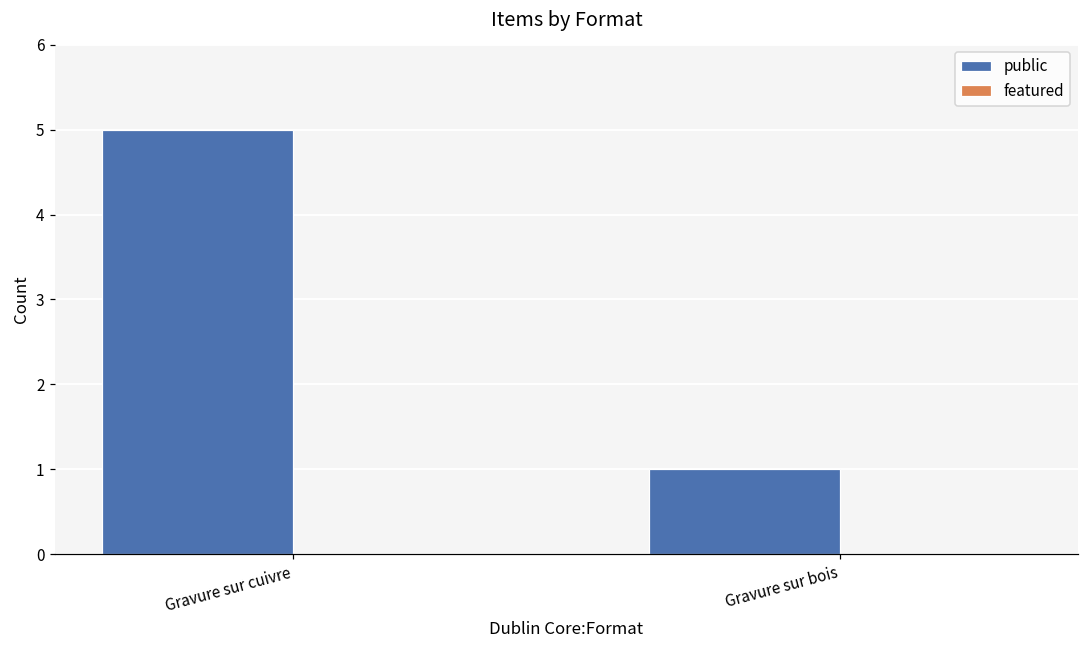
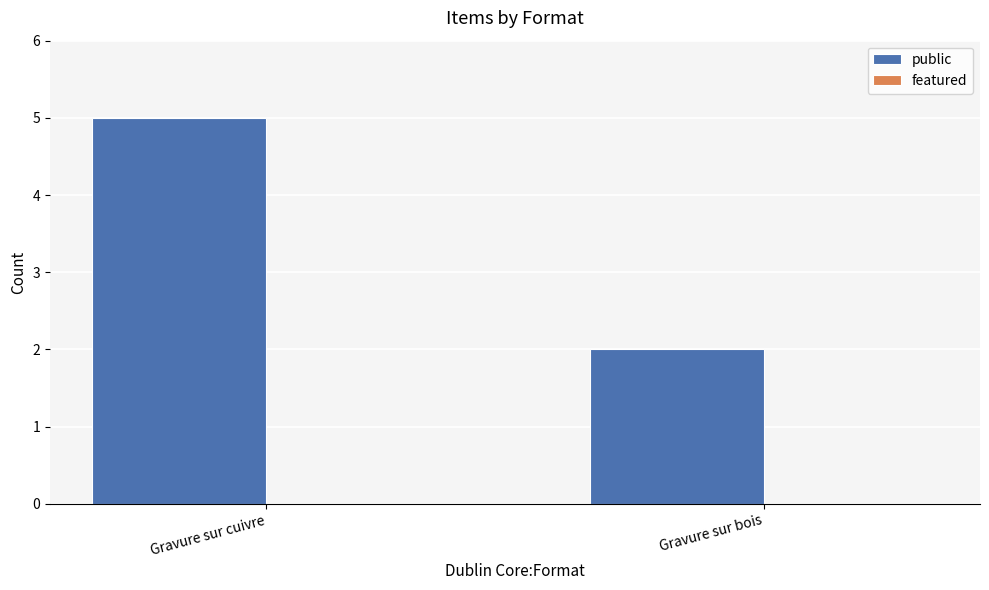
public, Gravure sur bois: 1 -> 2
